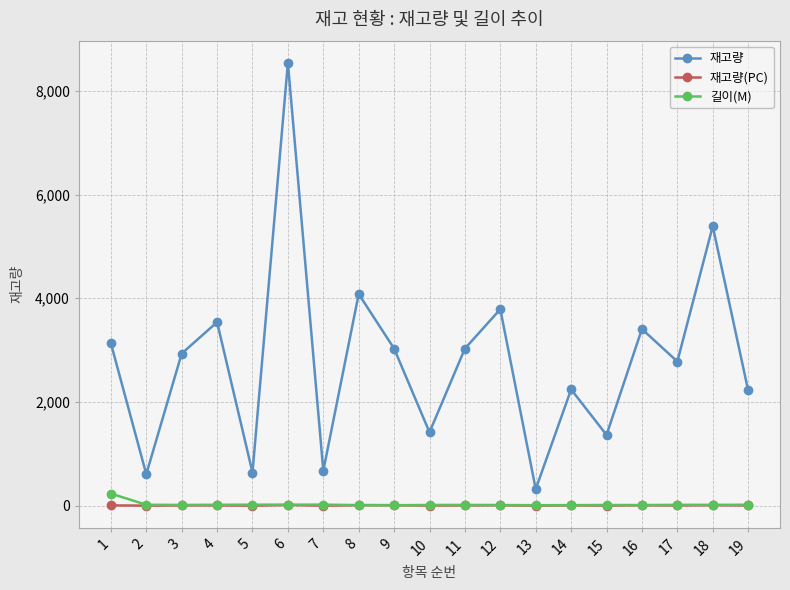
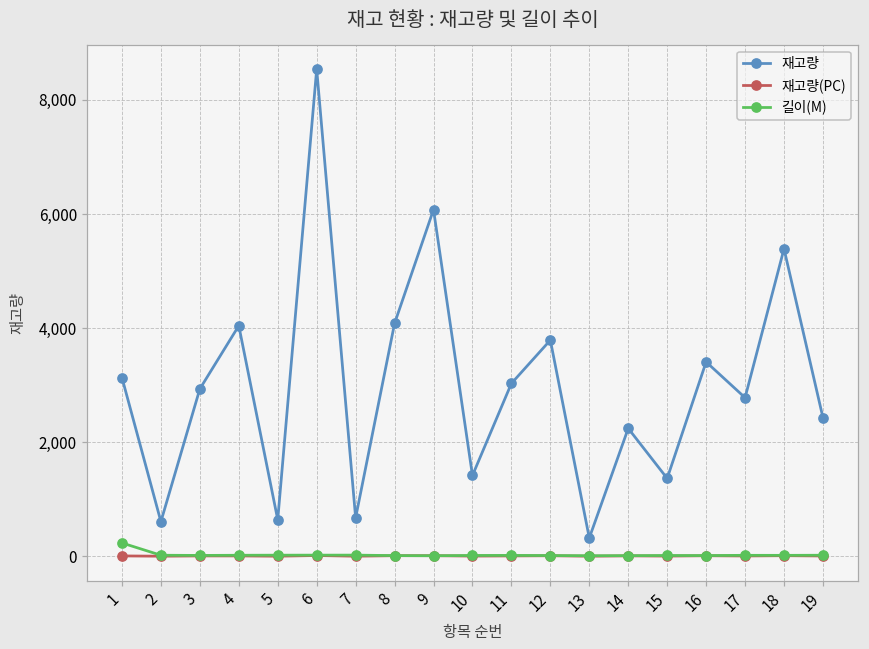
재고량, 4: 3,500 -> 4,000
재고량, 9: 3,000 -> 6,100
재고량, 19: 2,200 -> 2,400
